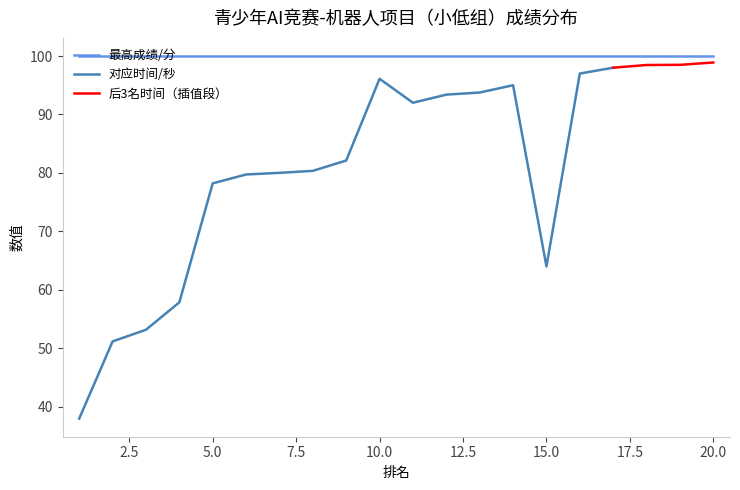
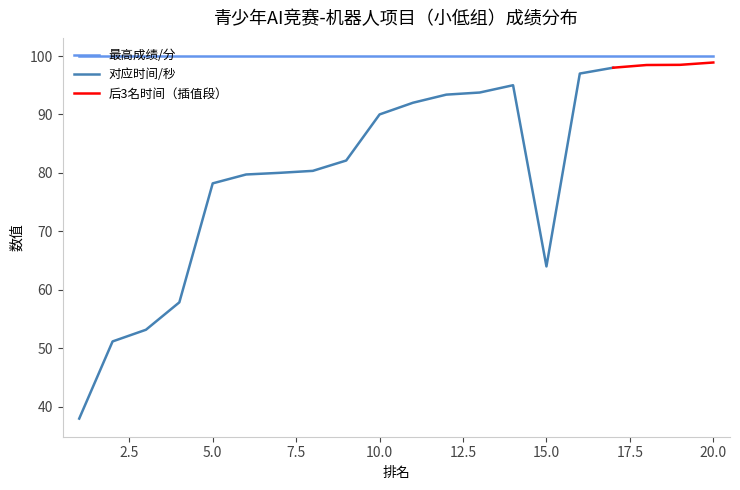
对应时间/秒, 10.0: 96 -> 90
